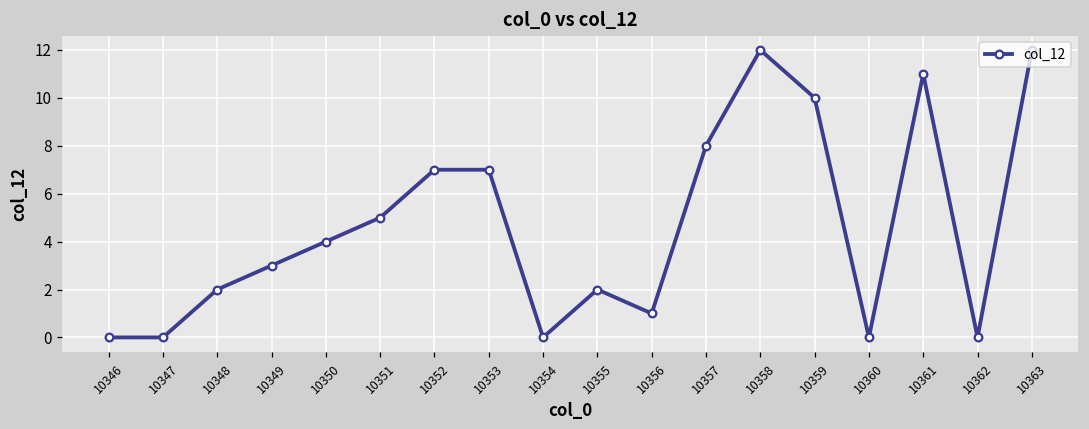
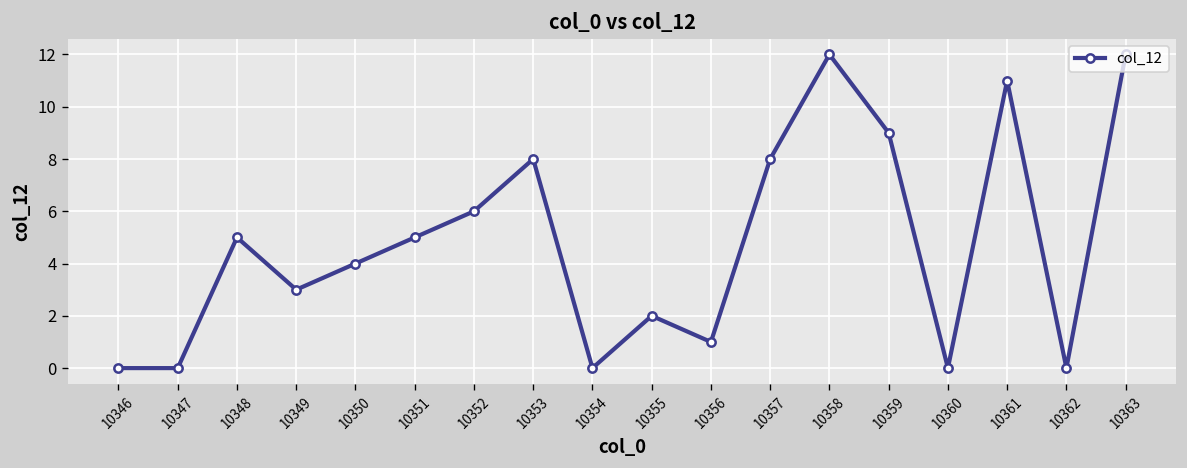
10348: 2 -> 5
10352: 7 -> 6
10353: 7 -> 8
10359: 10 -> 9
